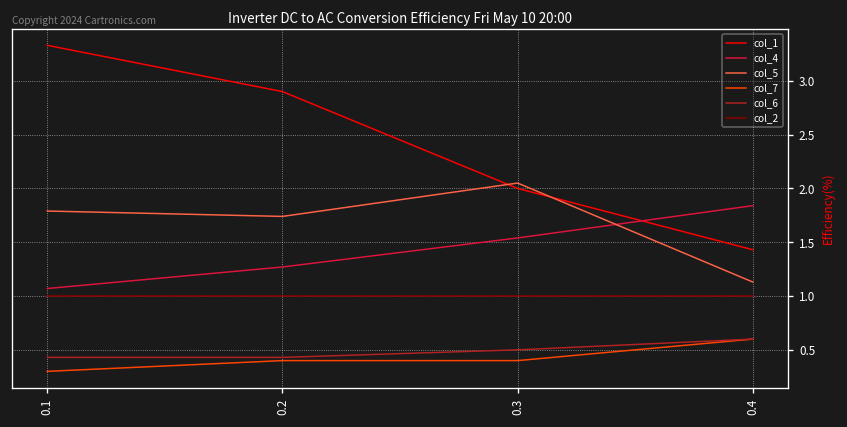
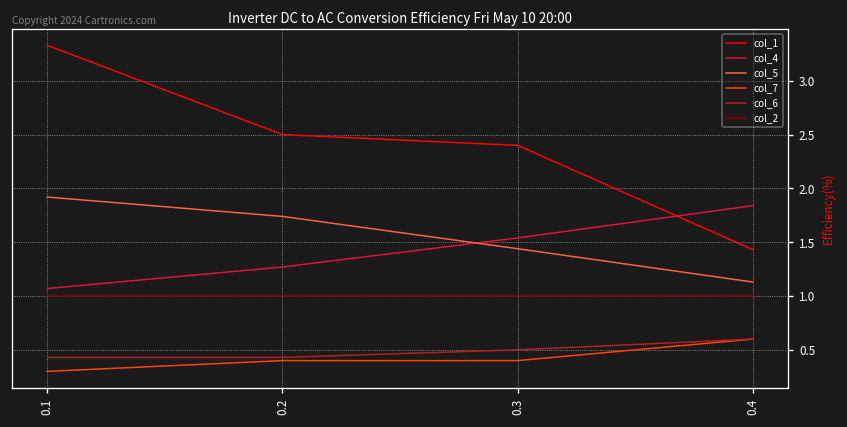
col_5, 0.1: 1.8 -> 1.9
col_1, 0.2: 2.9 -> 2.5
col_1, 0.3: 2.0 -> 2.4
col_5, 0.3: 2.1 -> 1.4
